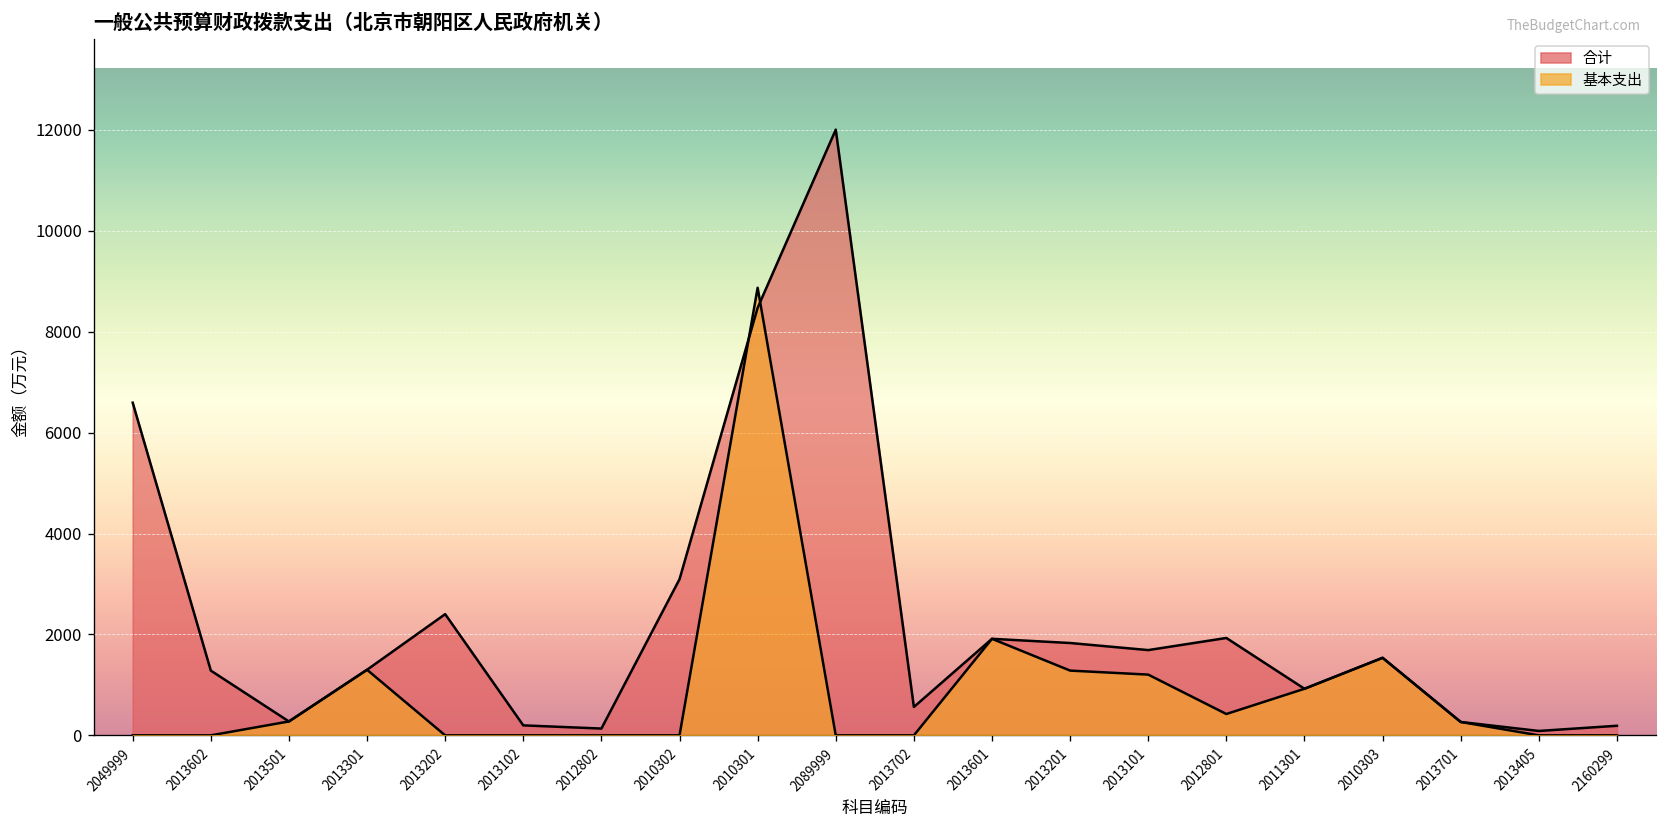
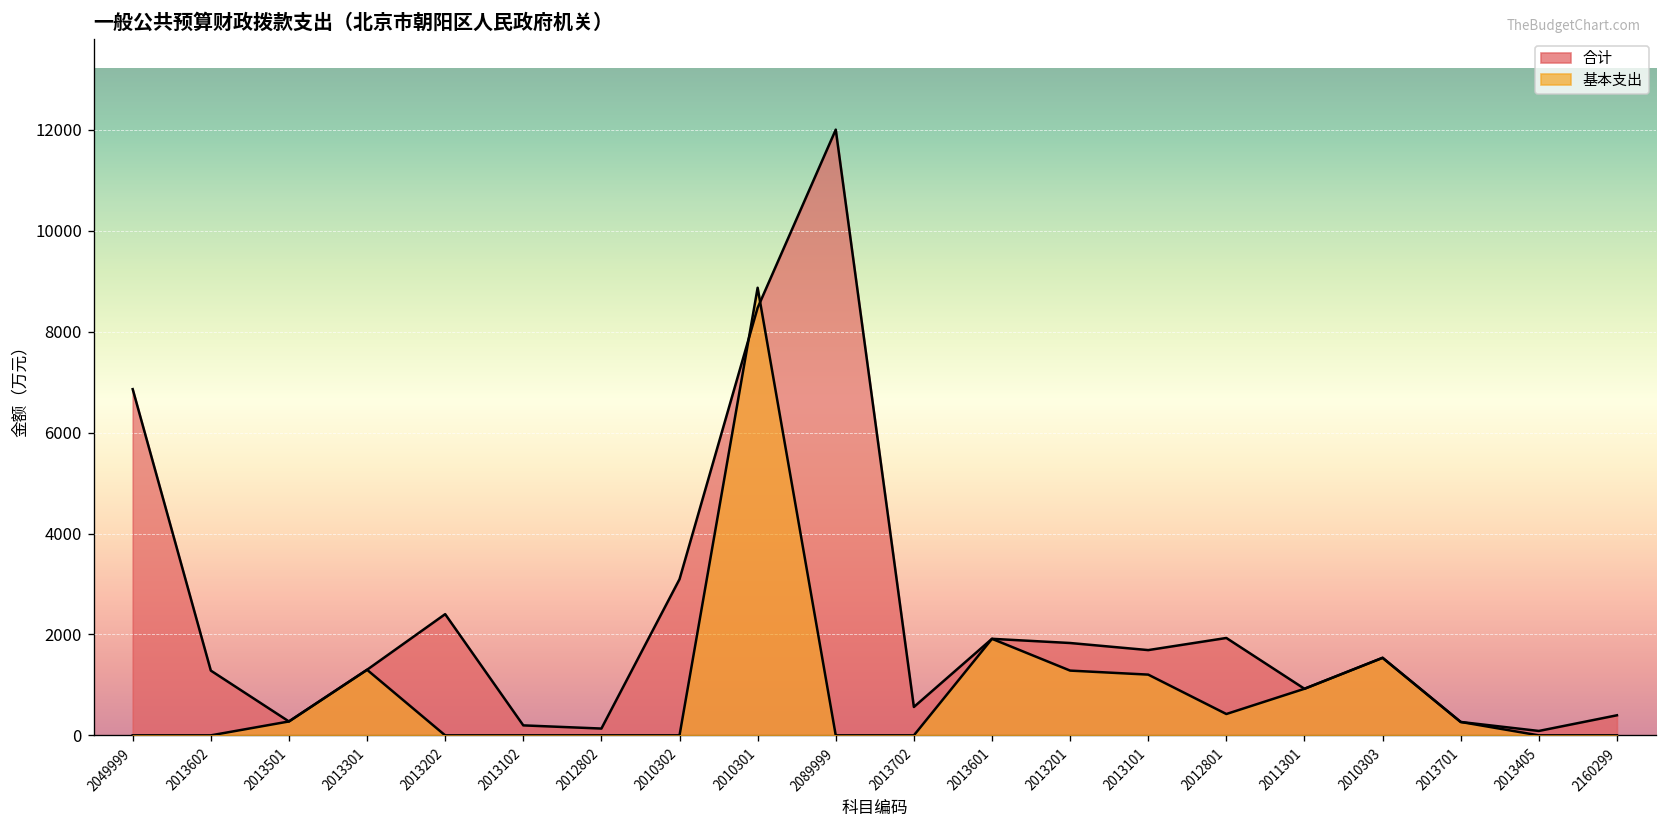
合计, 2049999: 6600 -> 6900
合计, 2160299: 200 -> 400
